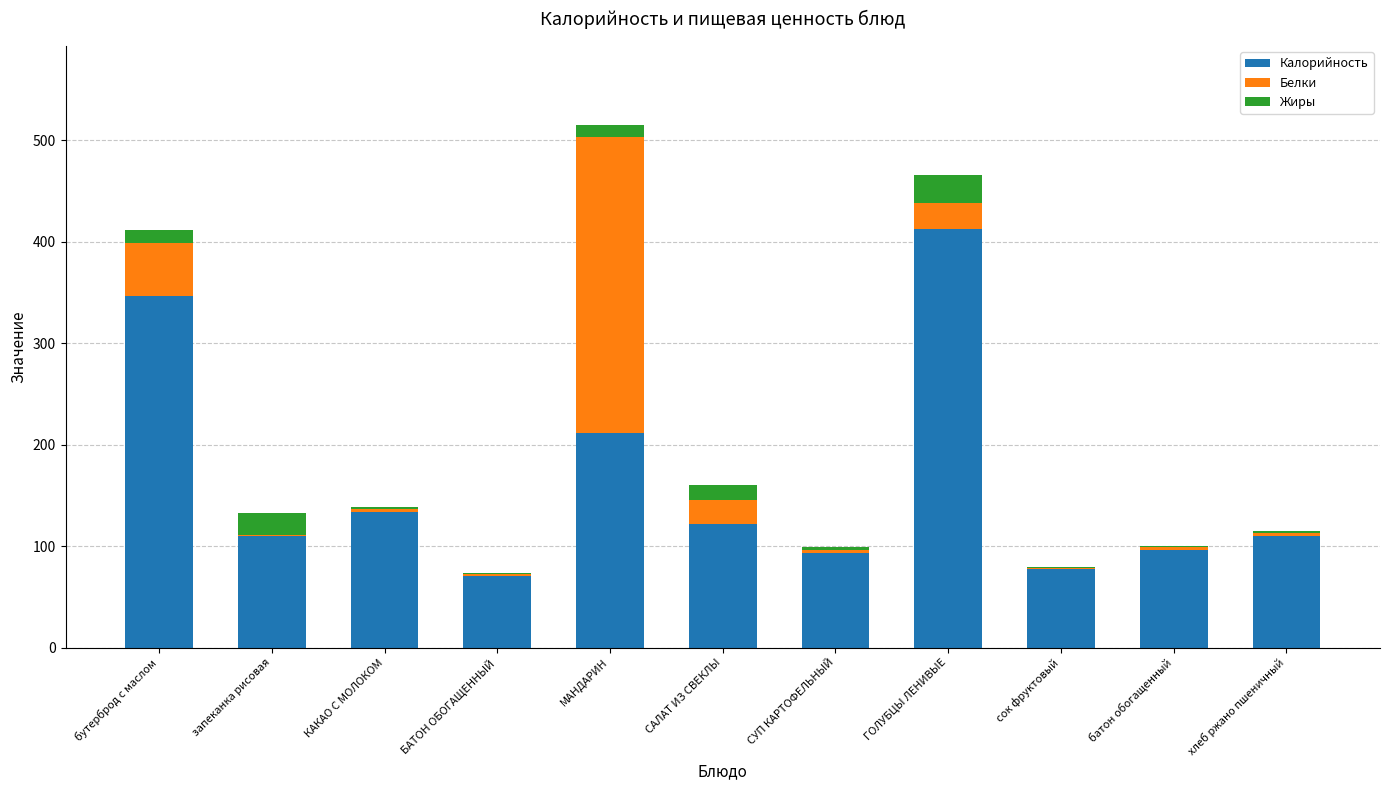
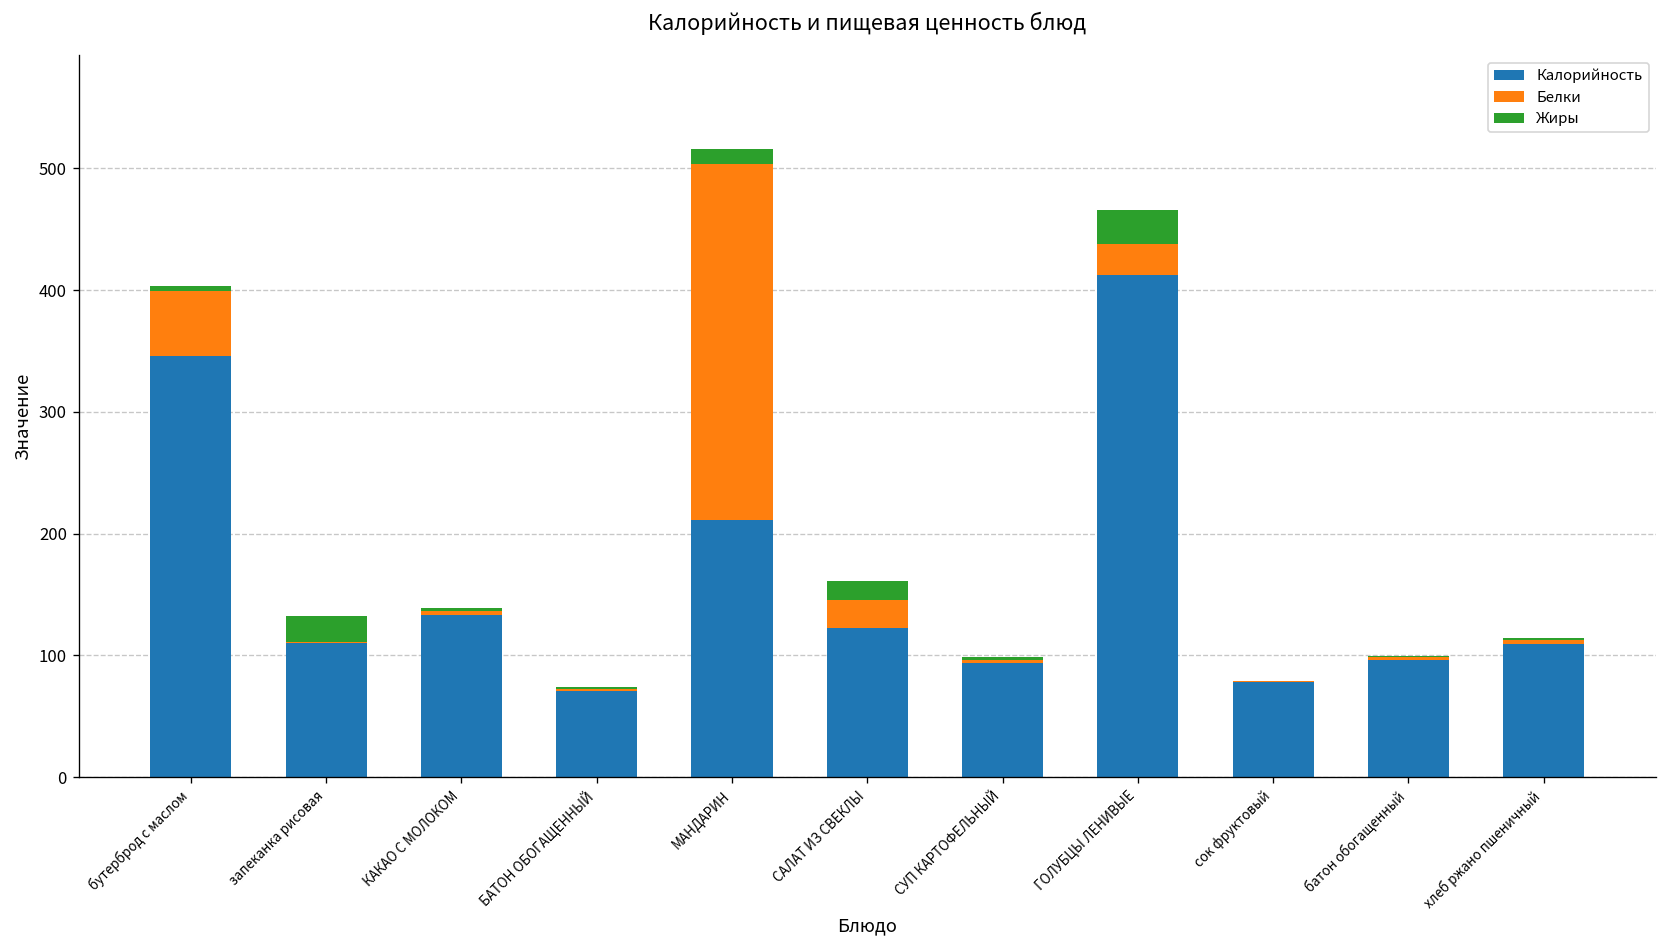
Жиры, бутерброд с маслом: 12 -> 4
